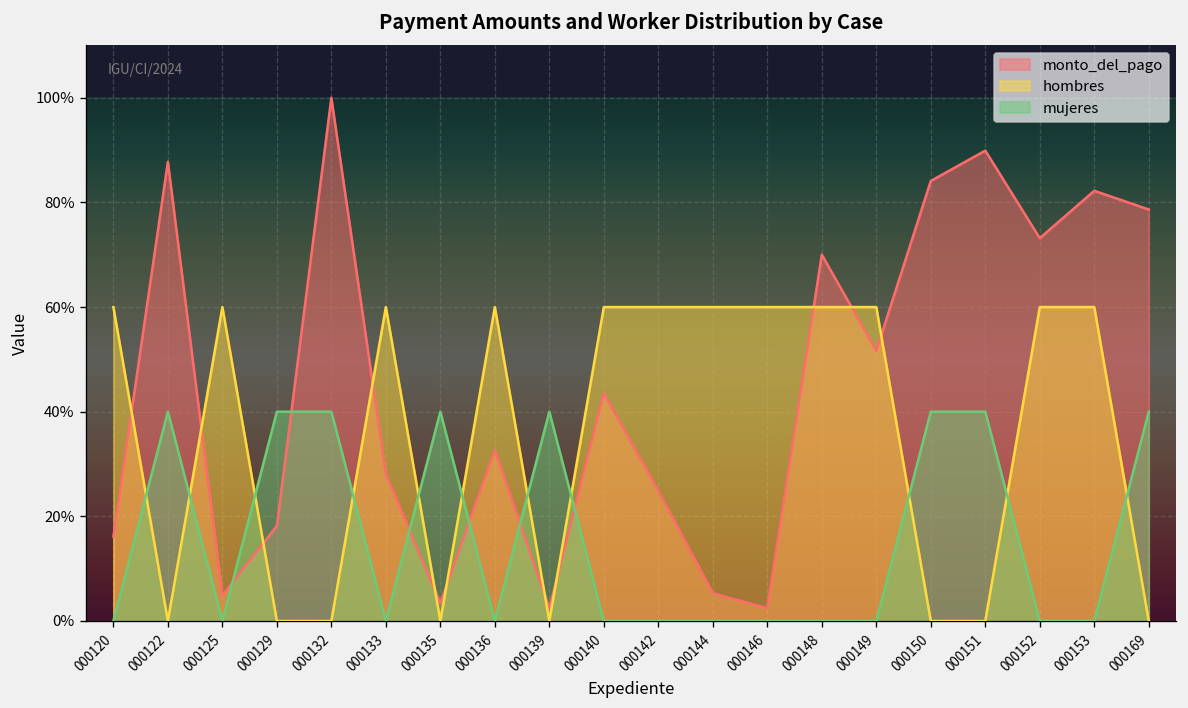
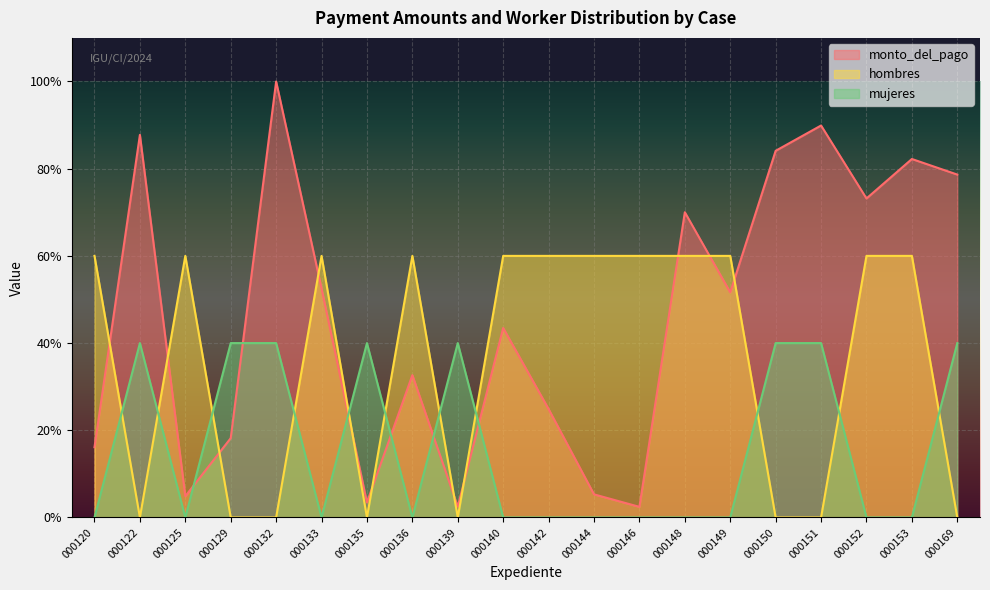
monto_del_pago, 000133: 28% -> 53%
